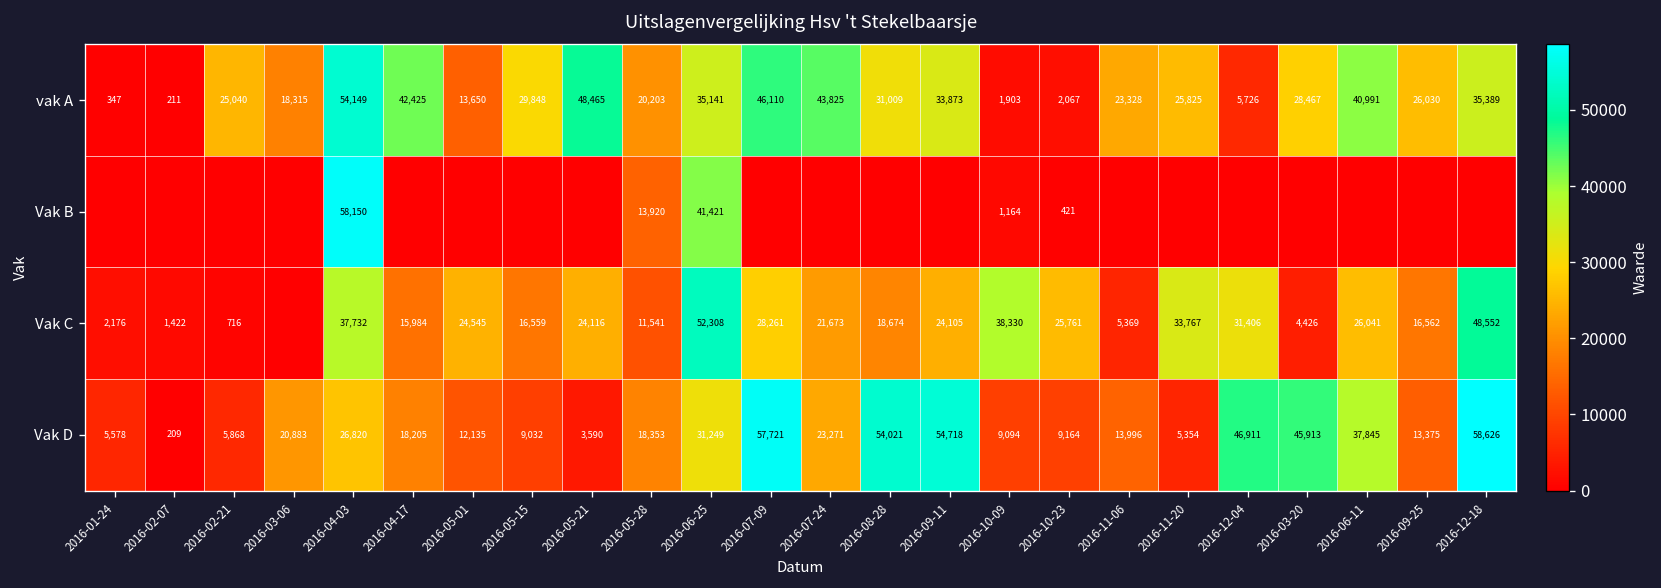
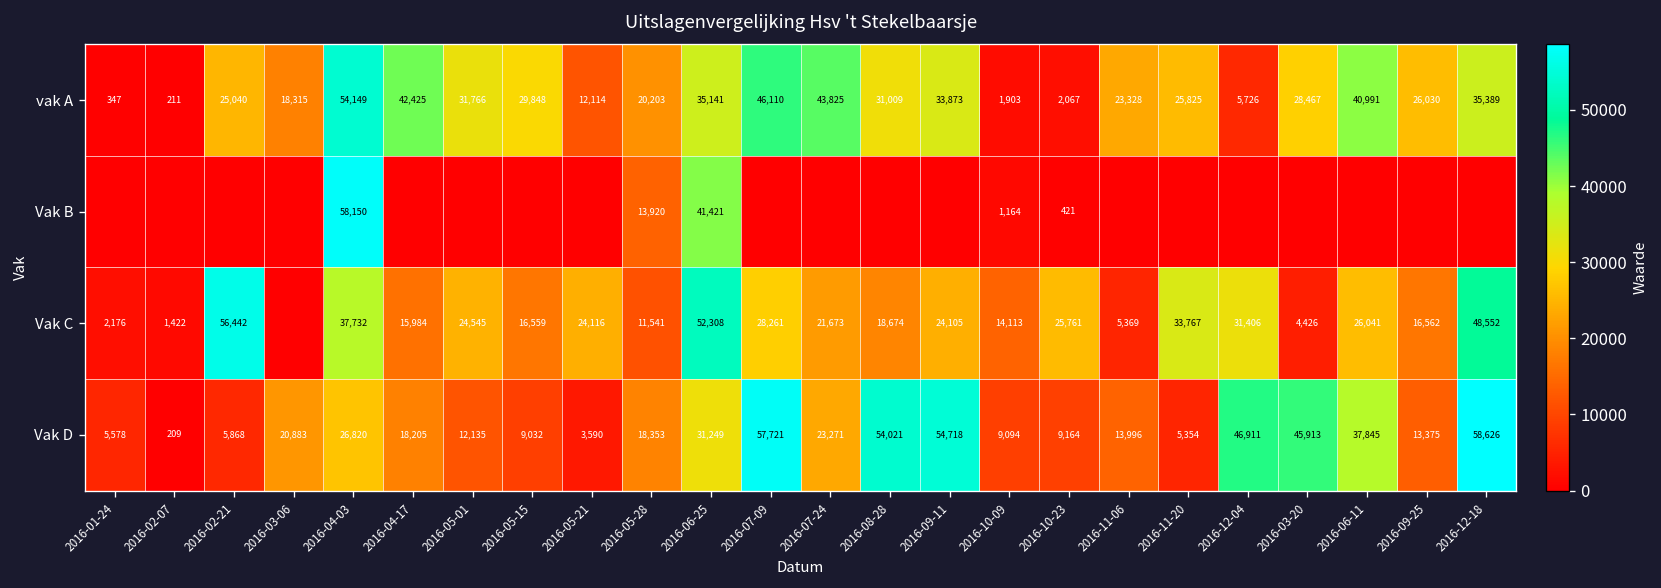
vak A, 2016-05-01: 13,650 -> 31,766
vak A, 2016-05-21: 48,465 -> 12,114
Vak C, 2016-02-21: 716 -> 56,442
Vak C, 2016-10-09: 38,330 -> 14,113
